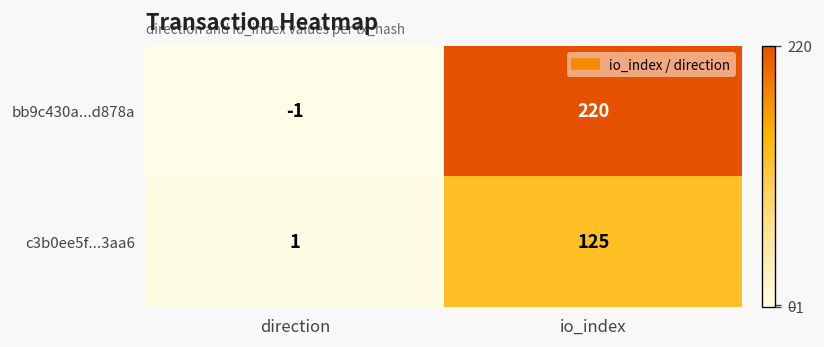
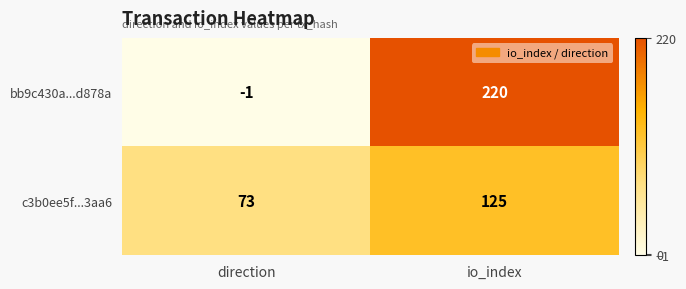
c3b0ee5f...3aa6, direction: 1 -> 73
